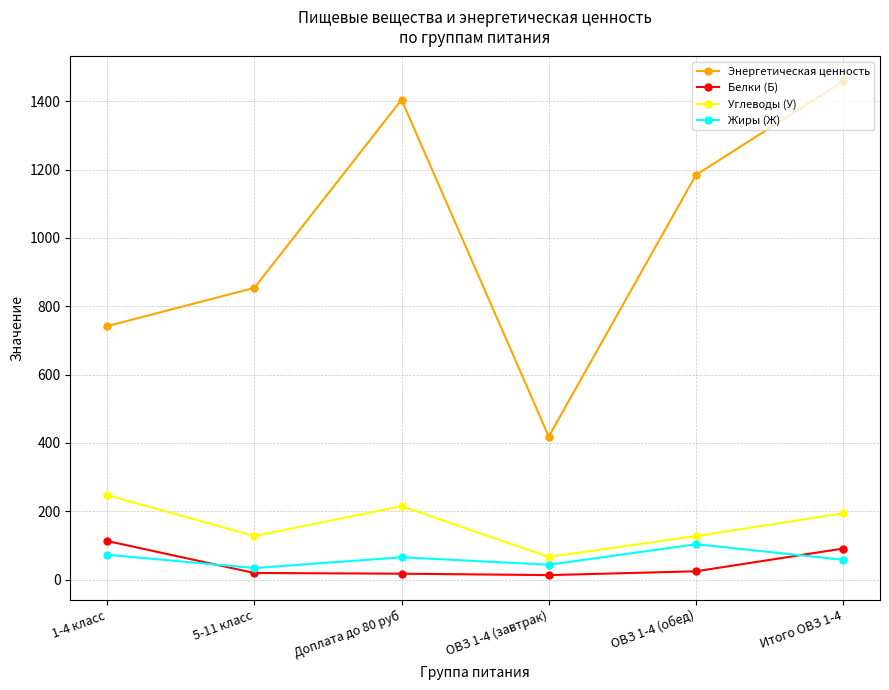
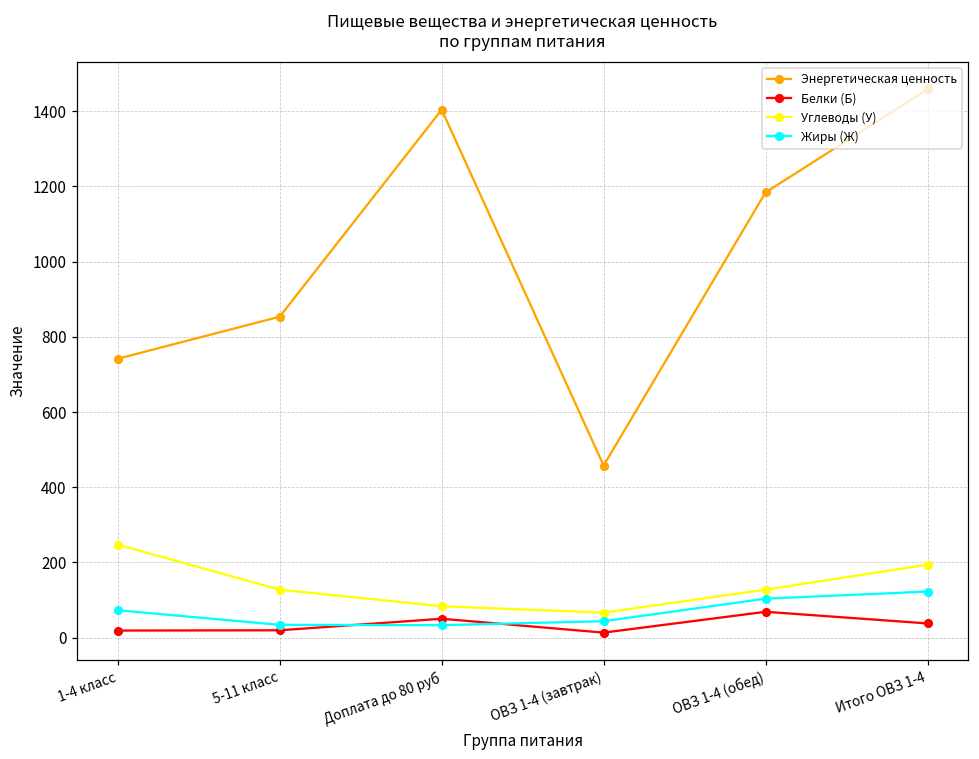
Белки (Б), 1-4 класс: 110 -> 20
Белки (Б), Доплата до 80 руб: 20 -> 50
Углеводы (У), Доплата до 80 руб: 210 -> 80
Жиры (Ж), Доплата до 80 руб: 70 -> 30
Энергетическая ценность, ОВЗ 1-4 (завтрак): 420 -> 460
Белки (Б), ОВЗ 1-4 (обед): 20 -> 70
Белки (Б), Итого ОВЗ 1-4: 90 -> 40
Жиры (Ж), Итого ОВЗ 1-4: 60 -> 120
